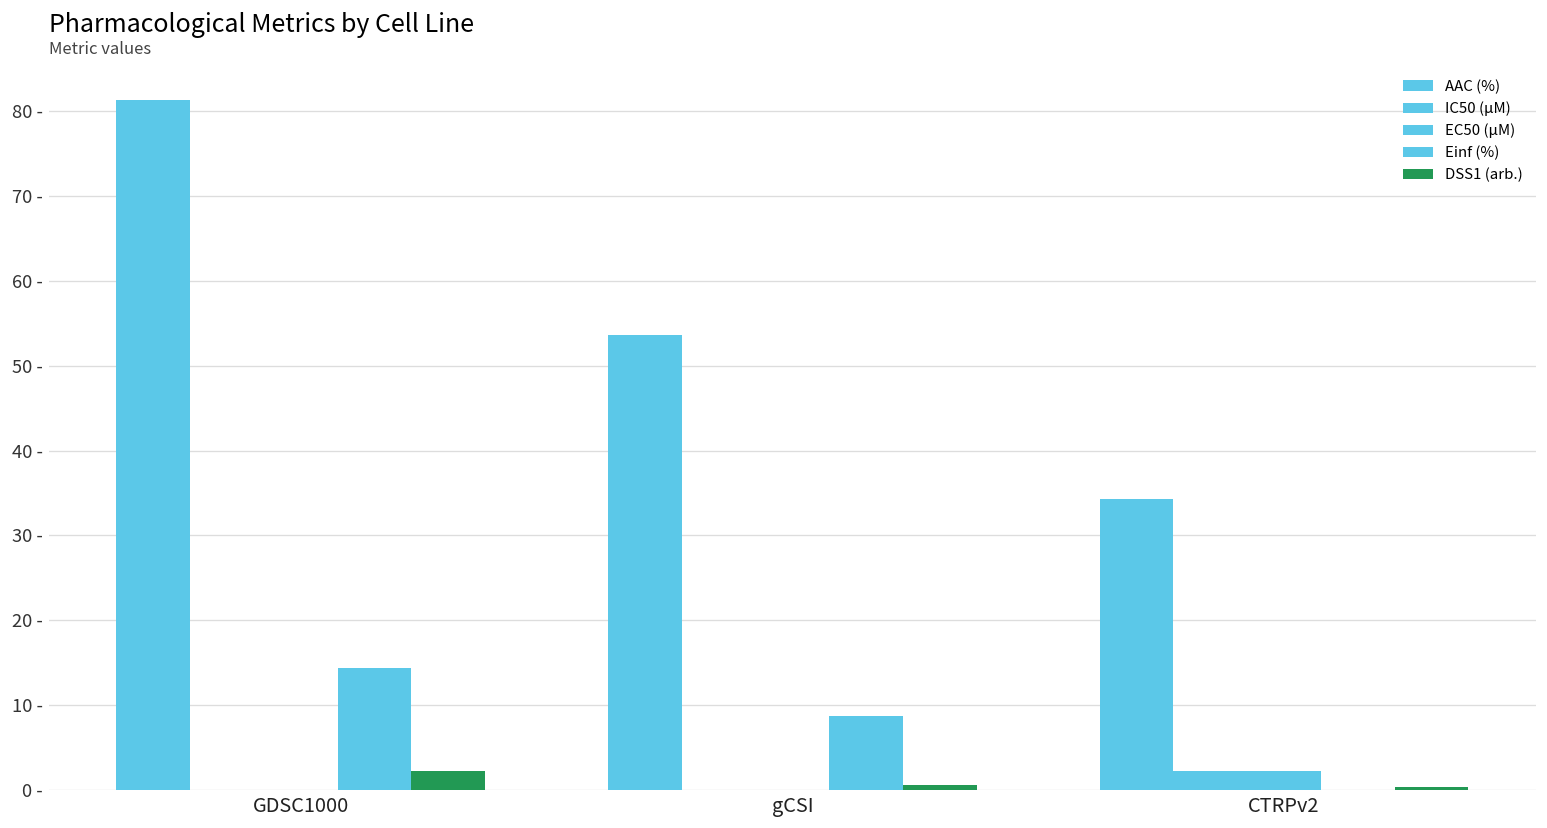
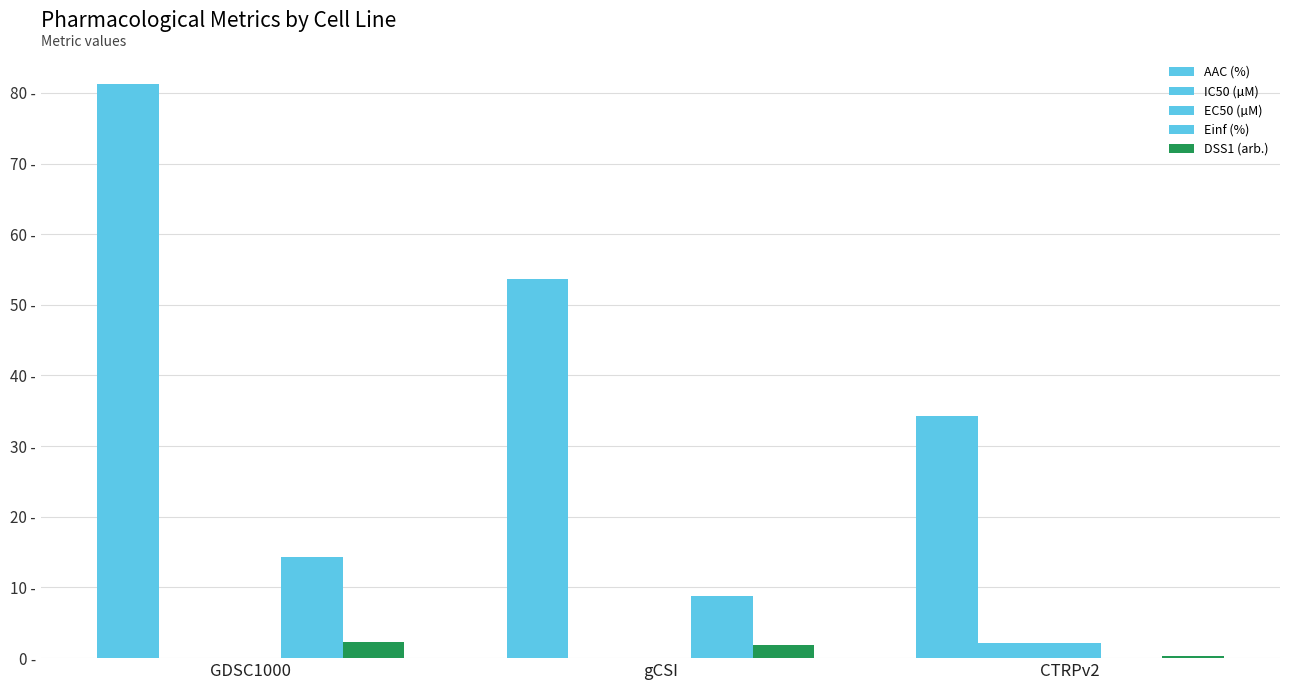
DSS1 (arb.), gCSI: 1 - -> 2 -
